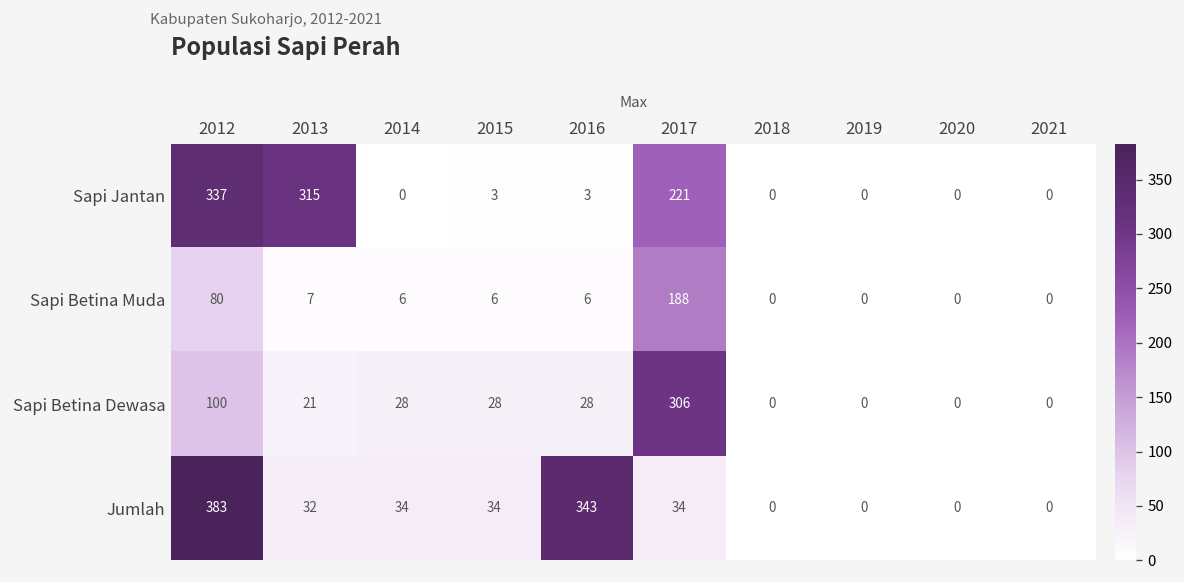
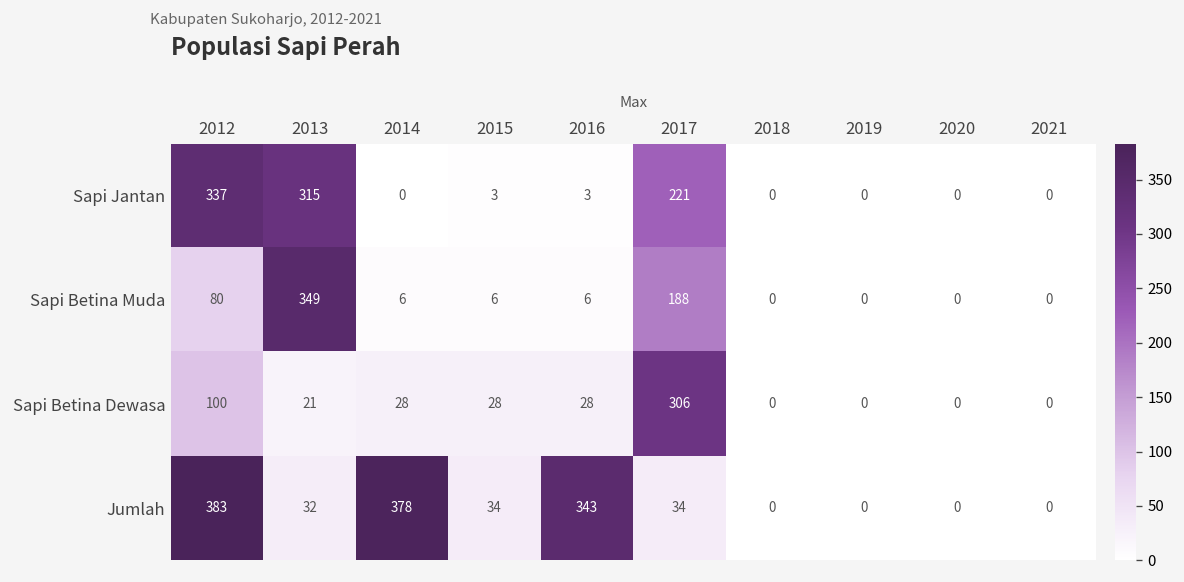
Sapi Betina Muda, 2013: 7 -> 349
Jumlah, 2014: 34 -> 378
